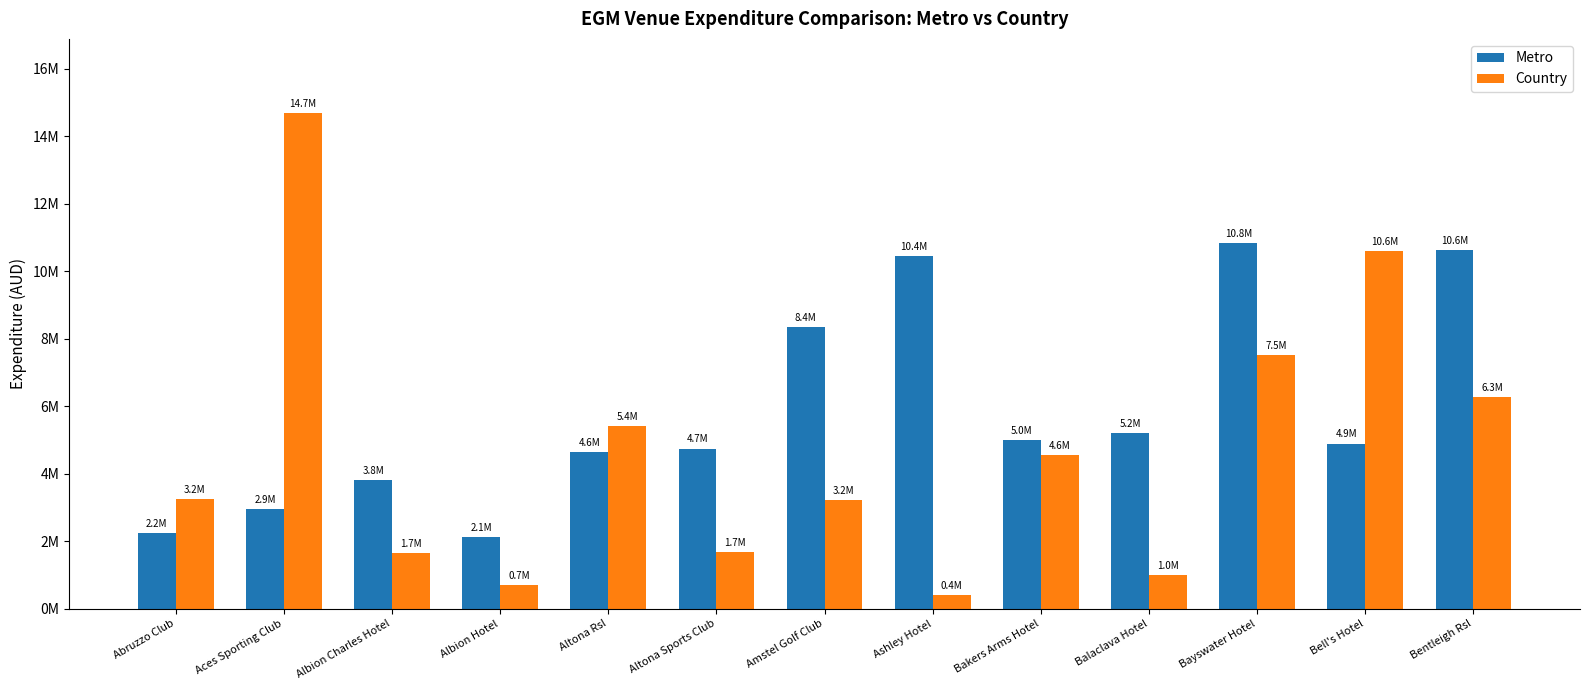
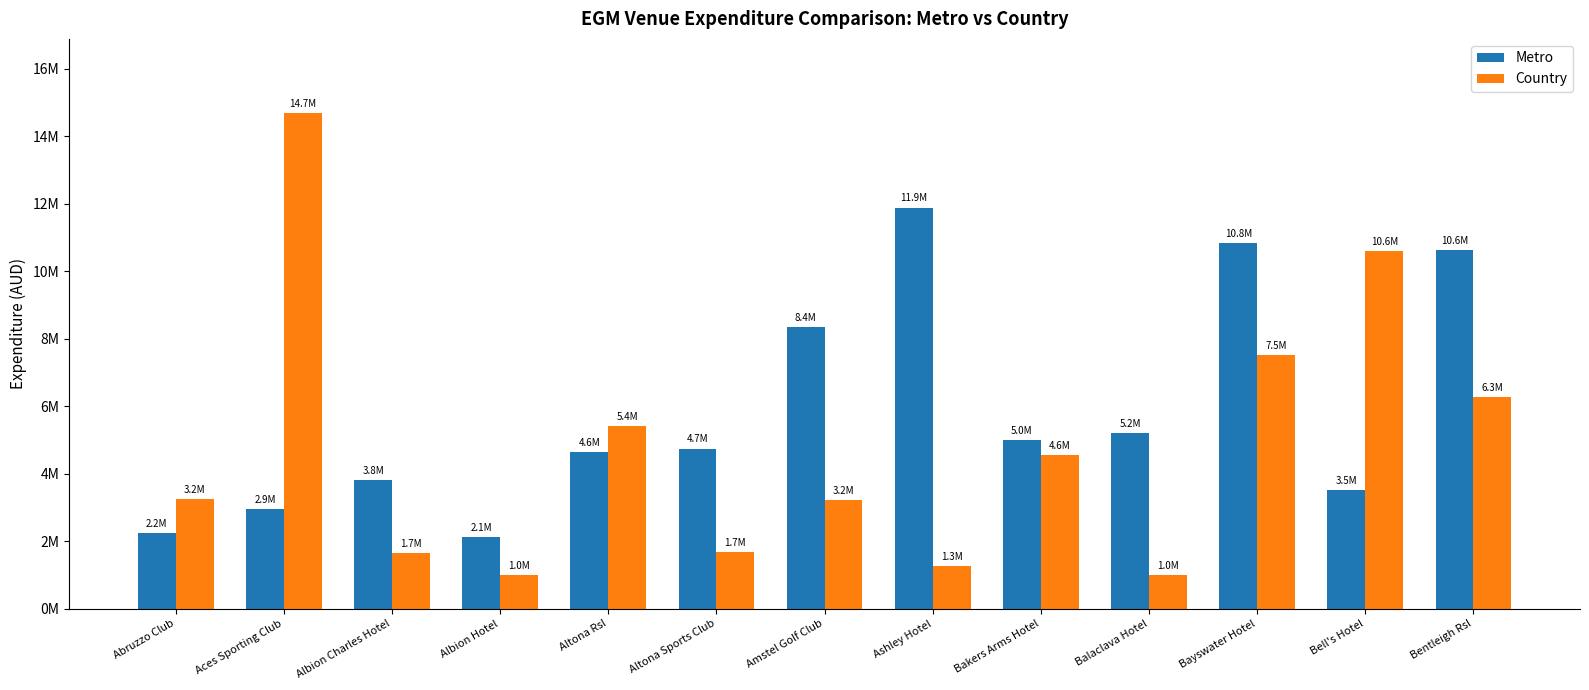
Country, Albion Hotel: 0.7M -> 1.0M
Metro, Ashley Hotel: 10.4M -> 11.9M
Country, Ashley Hotel: 0.4M -> 1.3M
Metro, Bell's Hotel: 4.9M -> 3.5M
